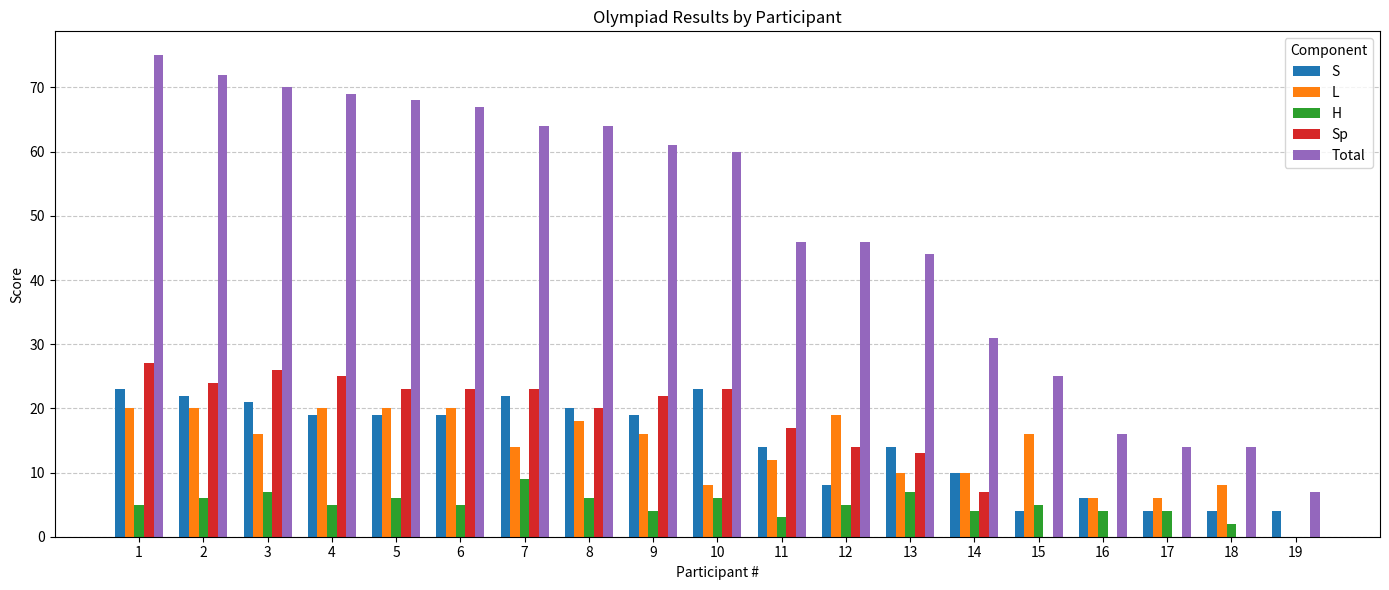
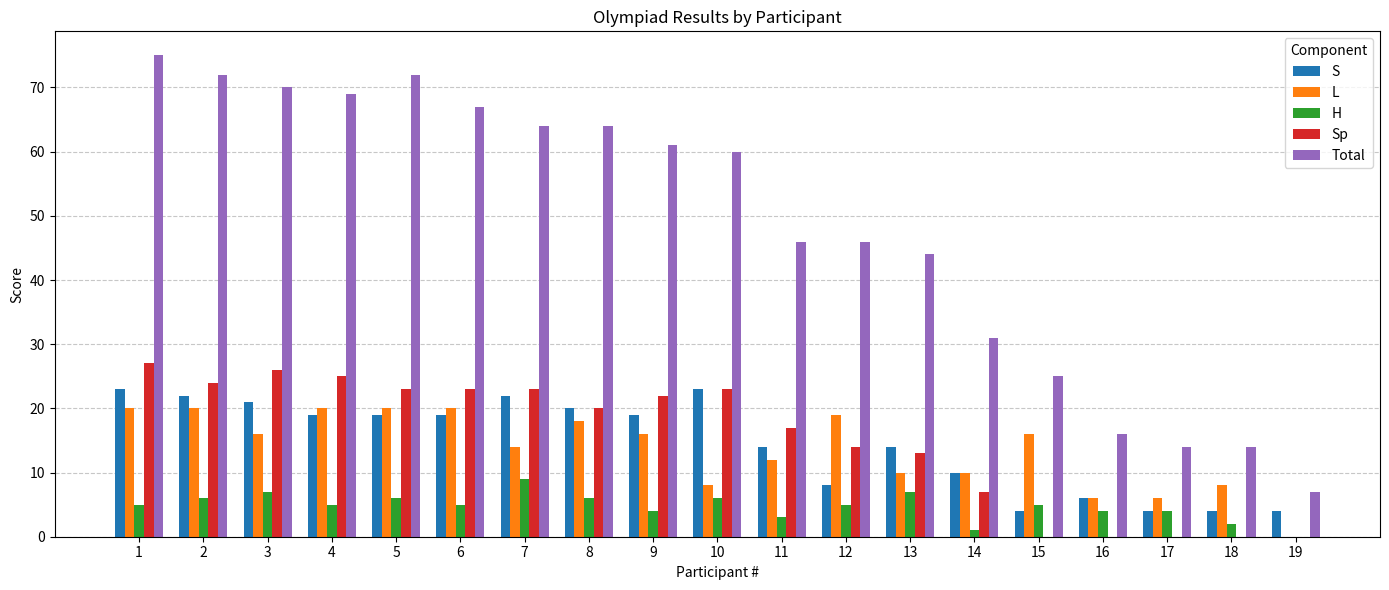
Total, 5: 68 -> 72
H, 14: 4 -> 1
